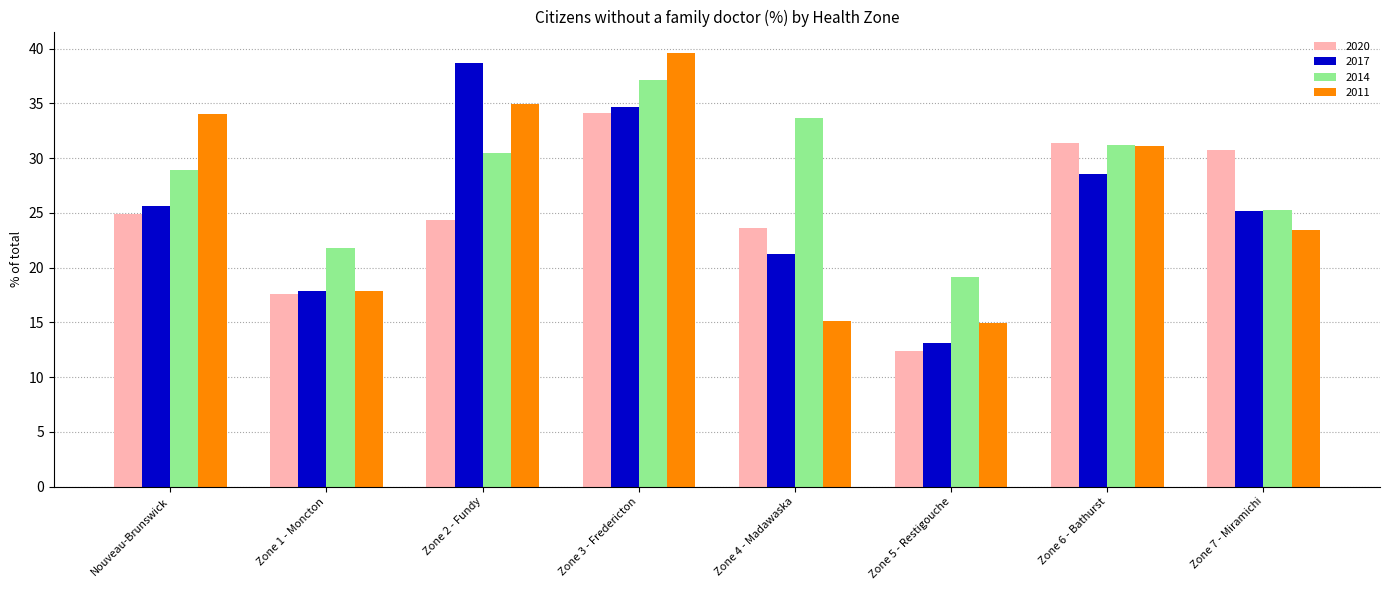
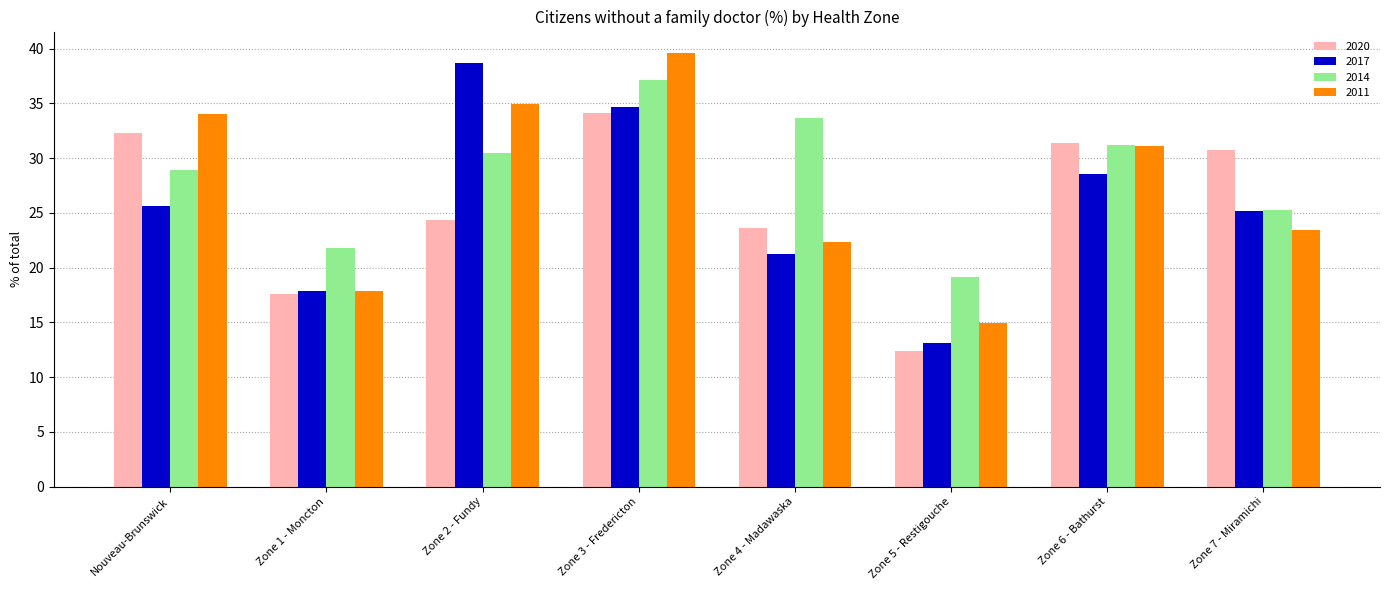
2020, Nouveau-Brunswick: 24.9 -> 32.3
2011, Zone 4 - Madawaska: 15.1 -> 22.4
